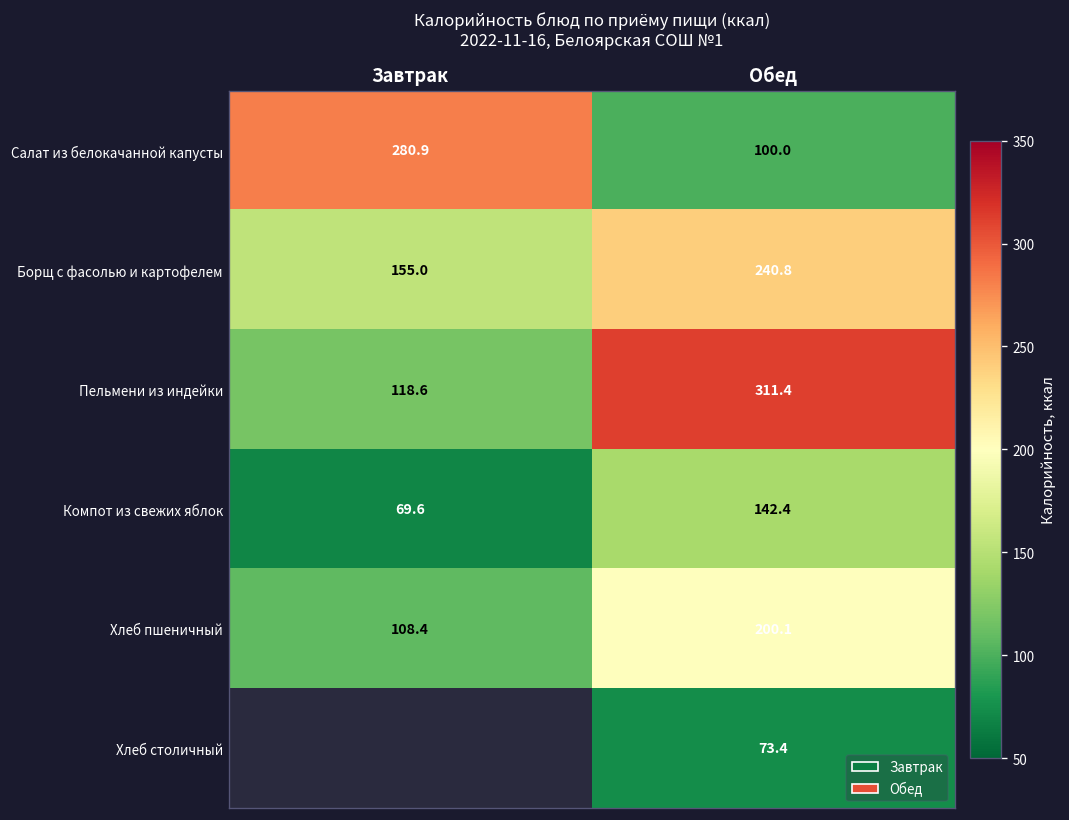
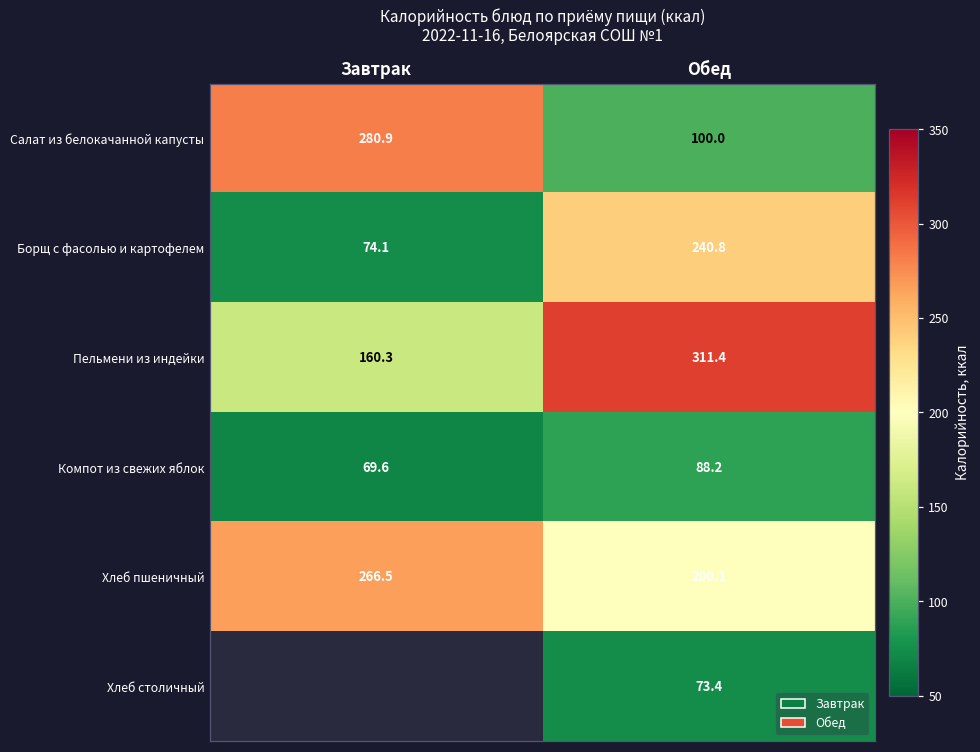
Борщ с фасолью и картофелем, Завтрак: 155.0 -> 74.1
Пельмени из индейки, Завтрак: 118.6 -> 160.3
Компот из свежих яблок, Обед: 142.4 -> 88.2
Хлеб пшеничный, Завтрак: 108.4 -> 266.5
